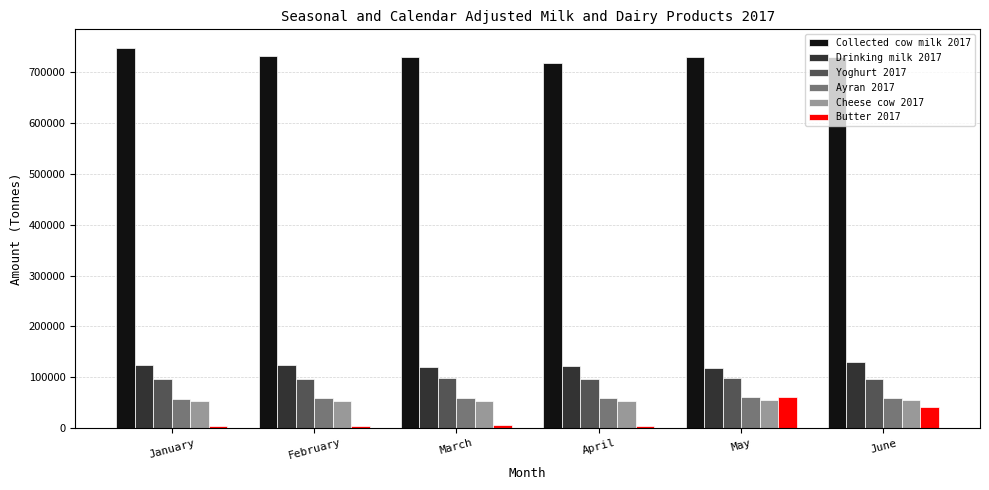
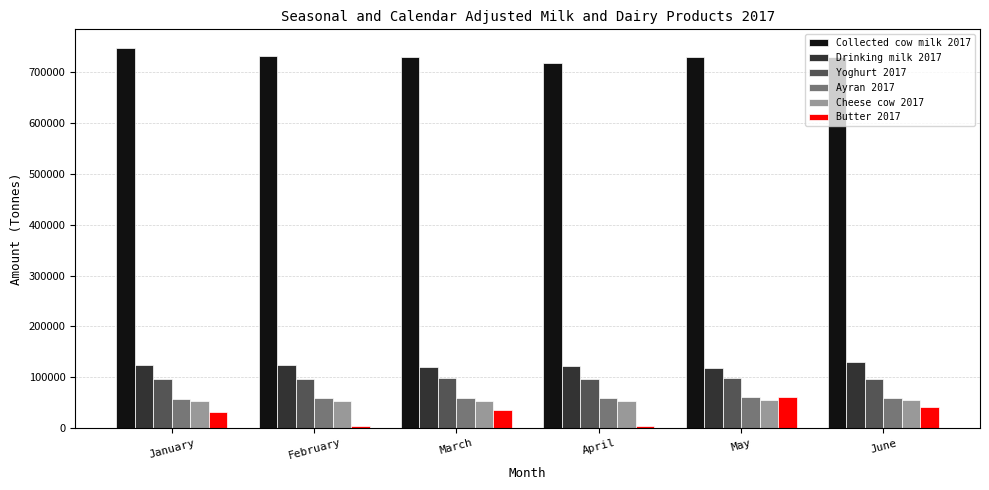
Butter 2017, January: 10000 -> 30000
Butter 2017, March: 10000 -> 40000
